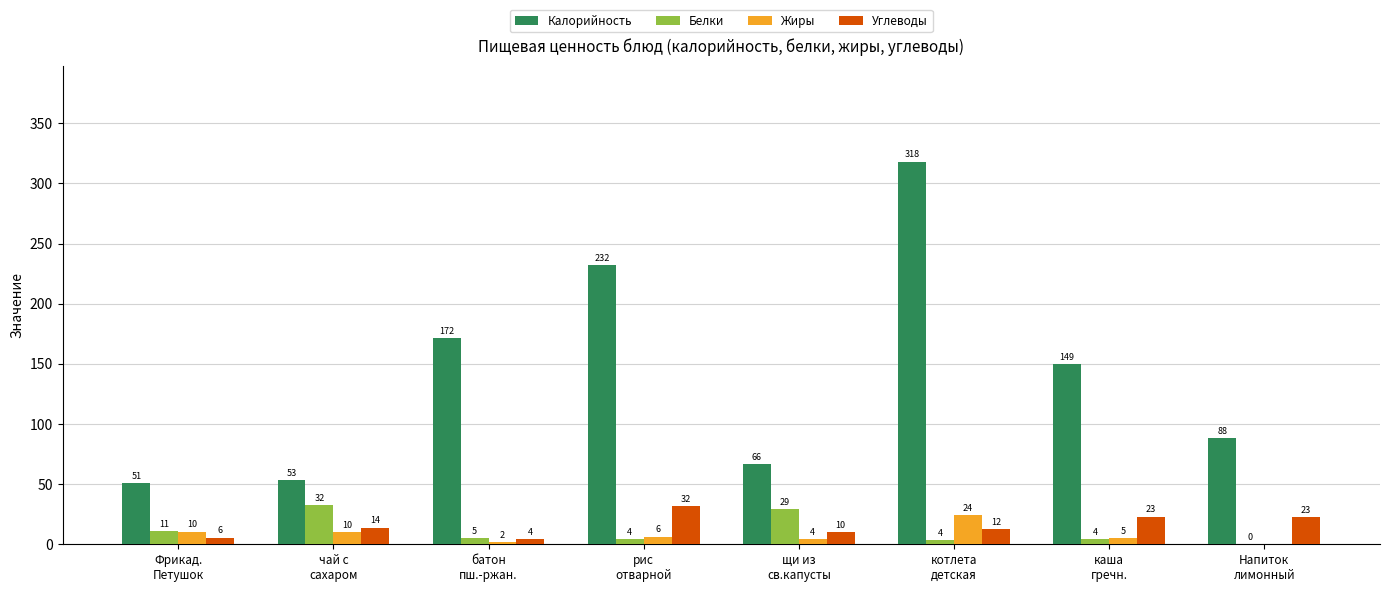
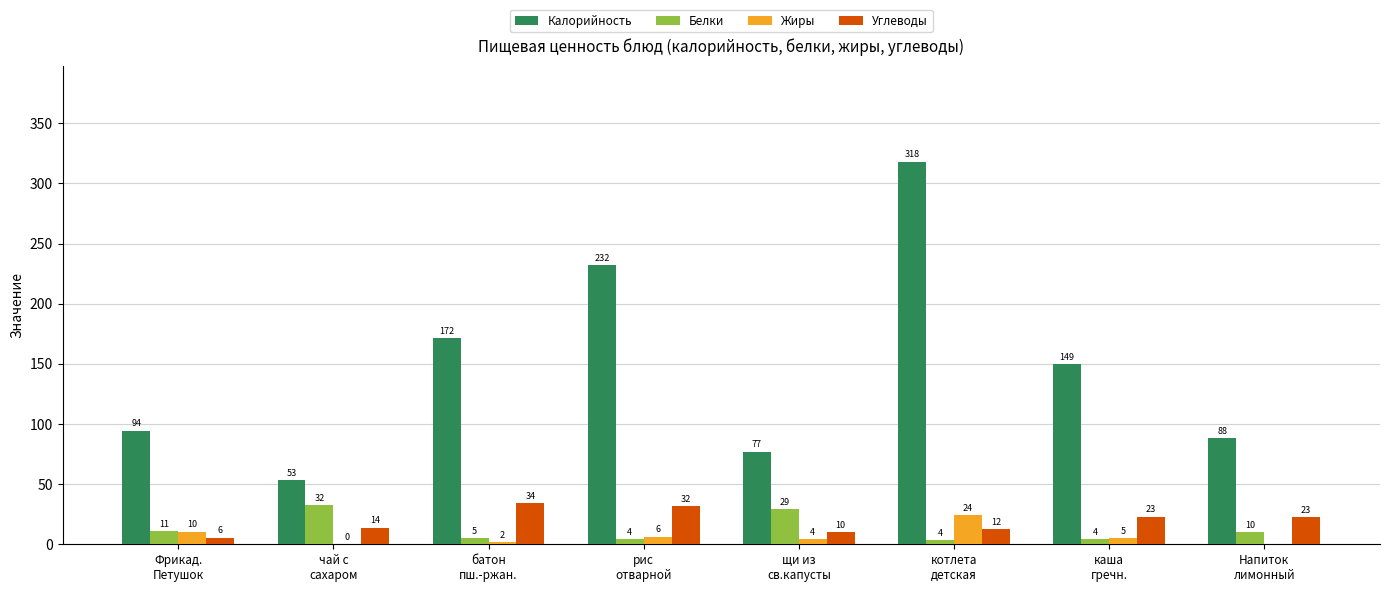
Калорийность, Фрикад. Петушок: 51 -> 94
Жиры, чай с сахаром: 10 -> 0
Углеводы, батон пш.-ржан.: 4 -> 34
Калорийность, щи из св.капусты: 66 -> 77
Белки, Напиток лимонный: 0 -> 10
